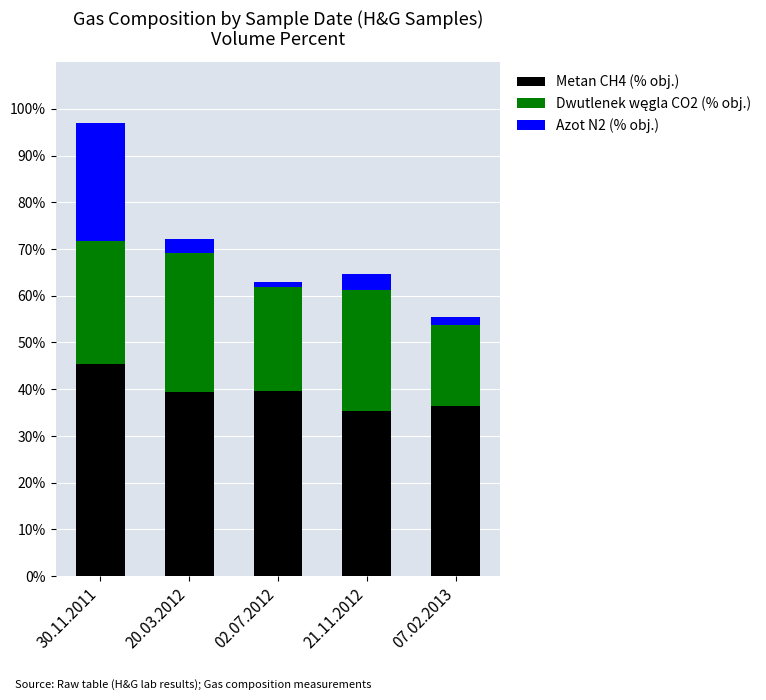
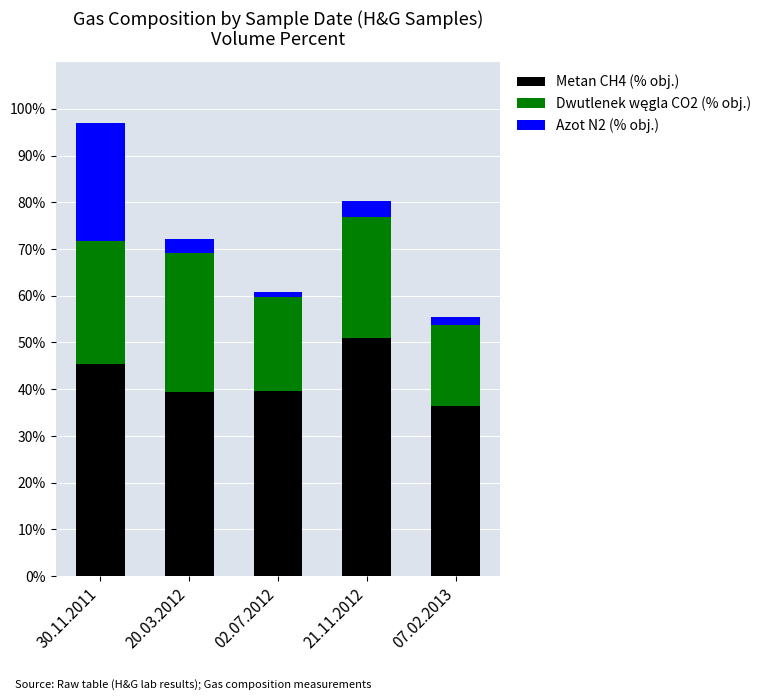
Dwutlenek węgla CO2 (% obj.), 02.07.2012: 22% -> 20%
Metan CH4 (% obj.), 21.11.2012: 35% -> 51%
